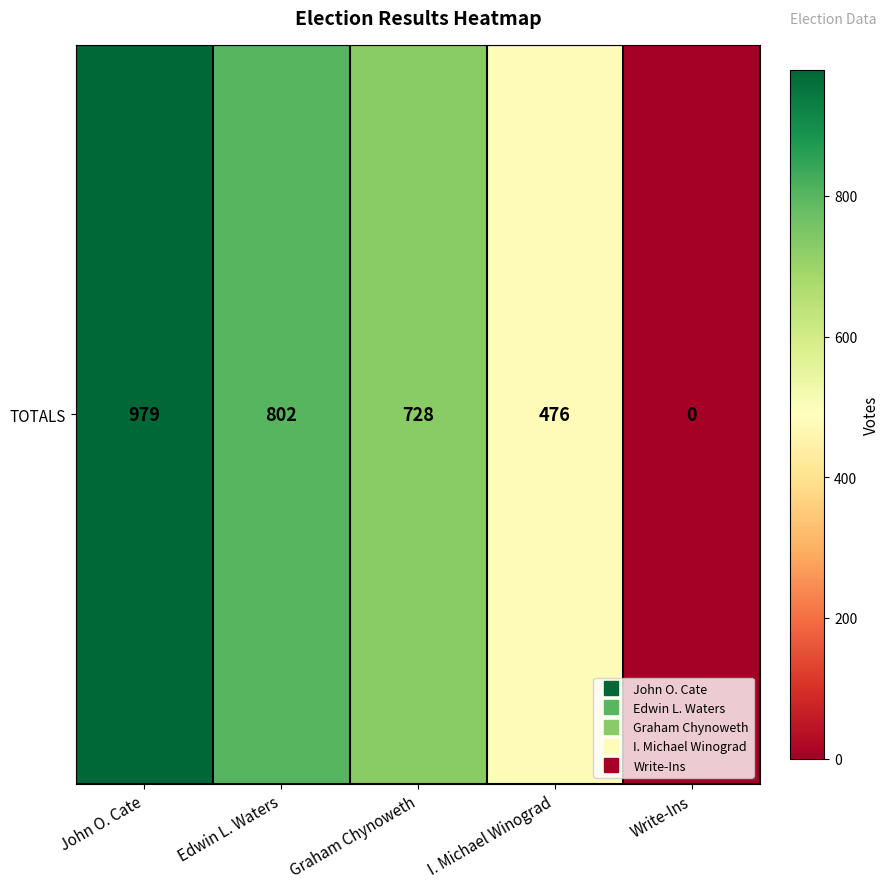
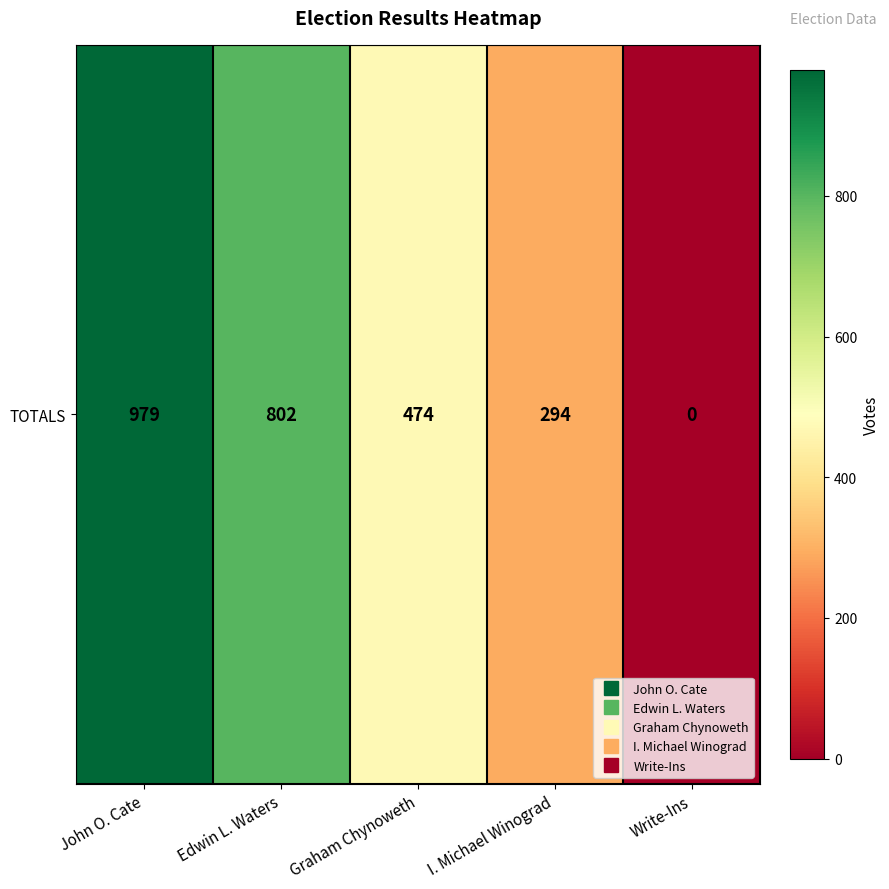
TOTALS, Graham Chynoweth: 728 -> 474
TOTALS, I. Michael Winograd: 476 -> 294
